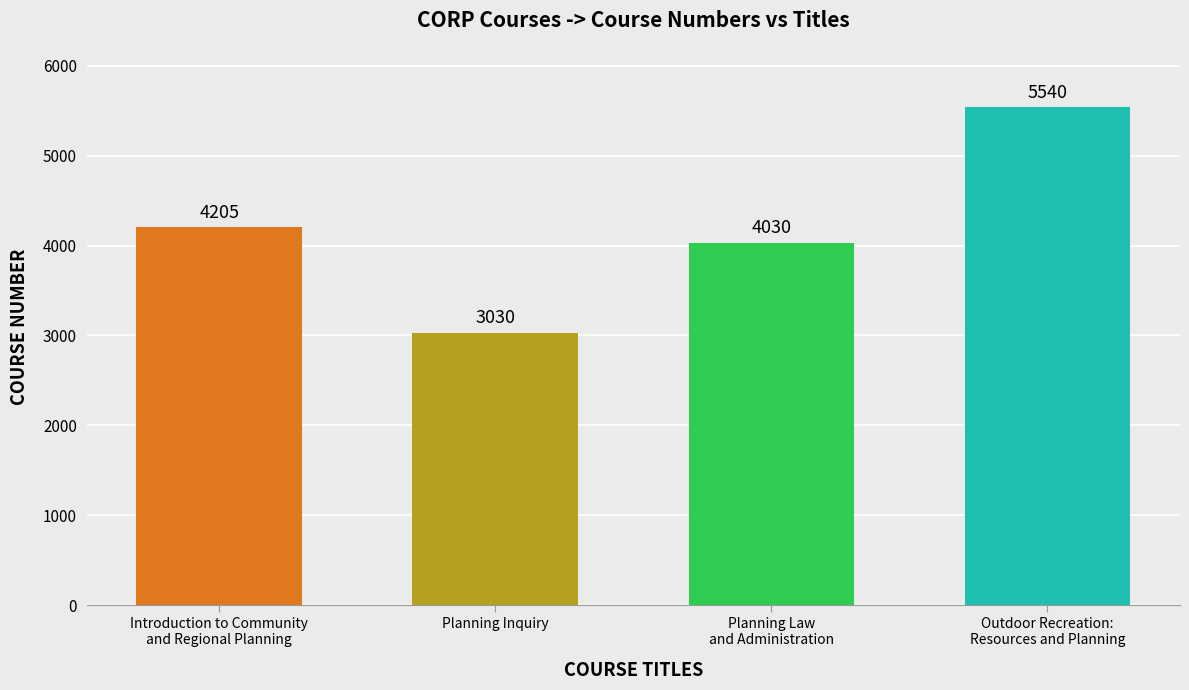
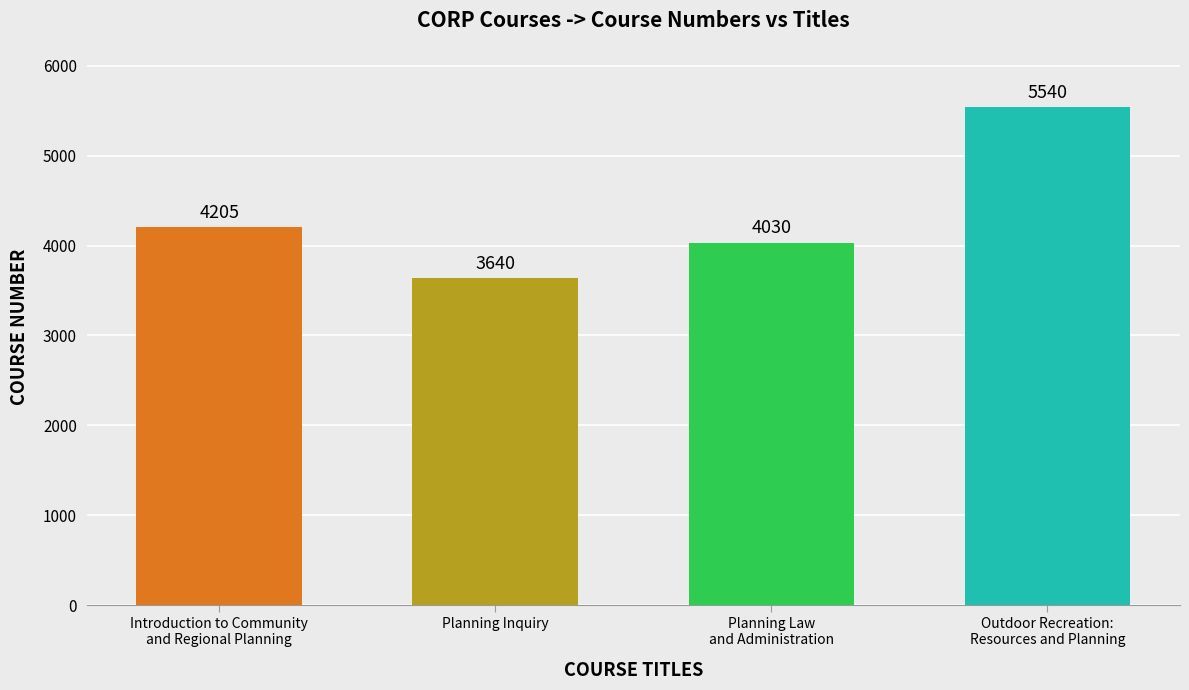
Planning Inquiry: 3030 -> 3640
